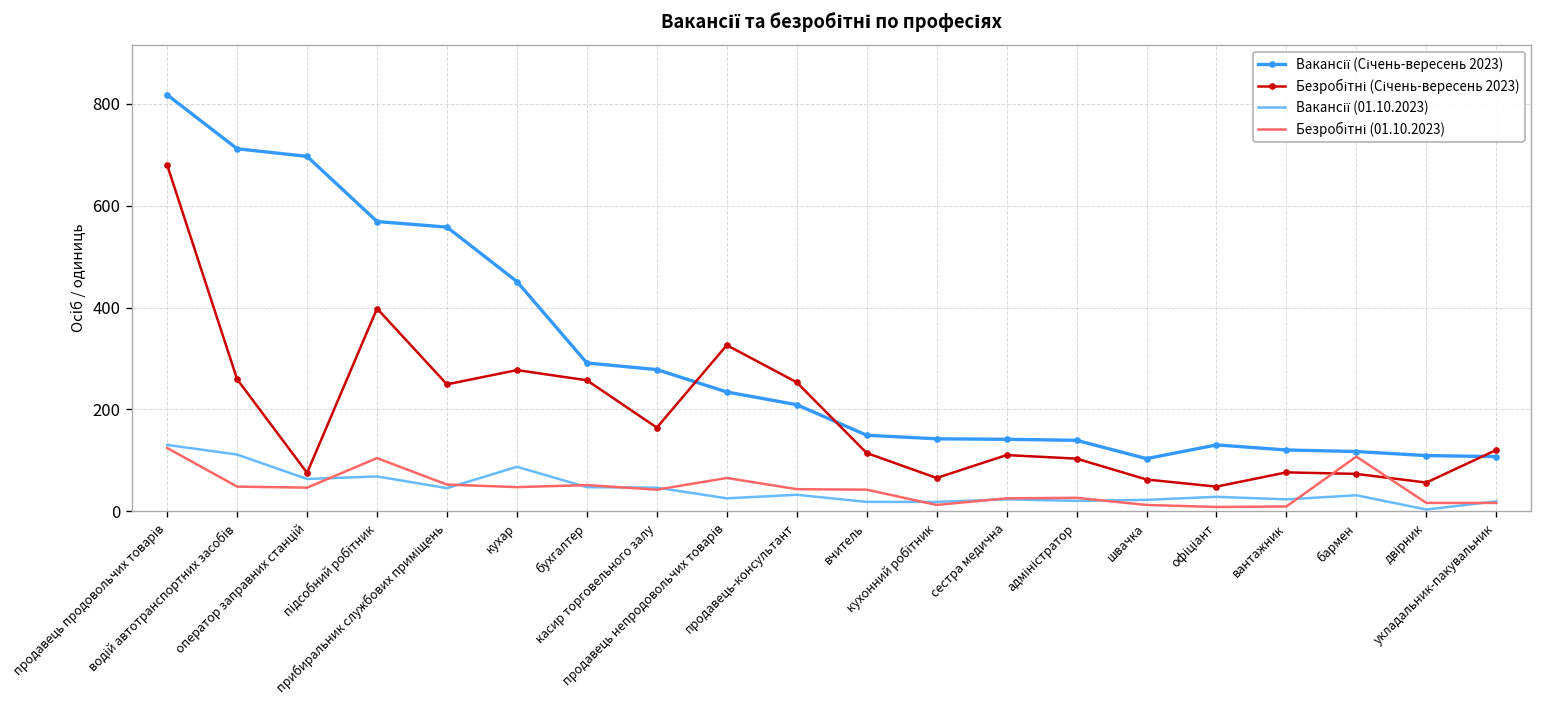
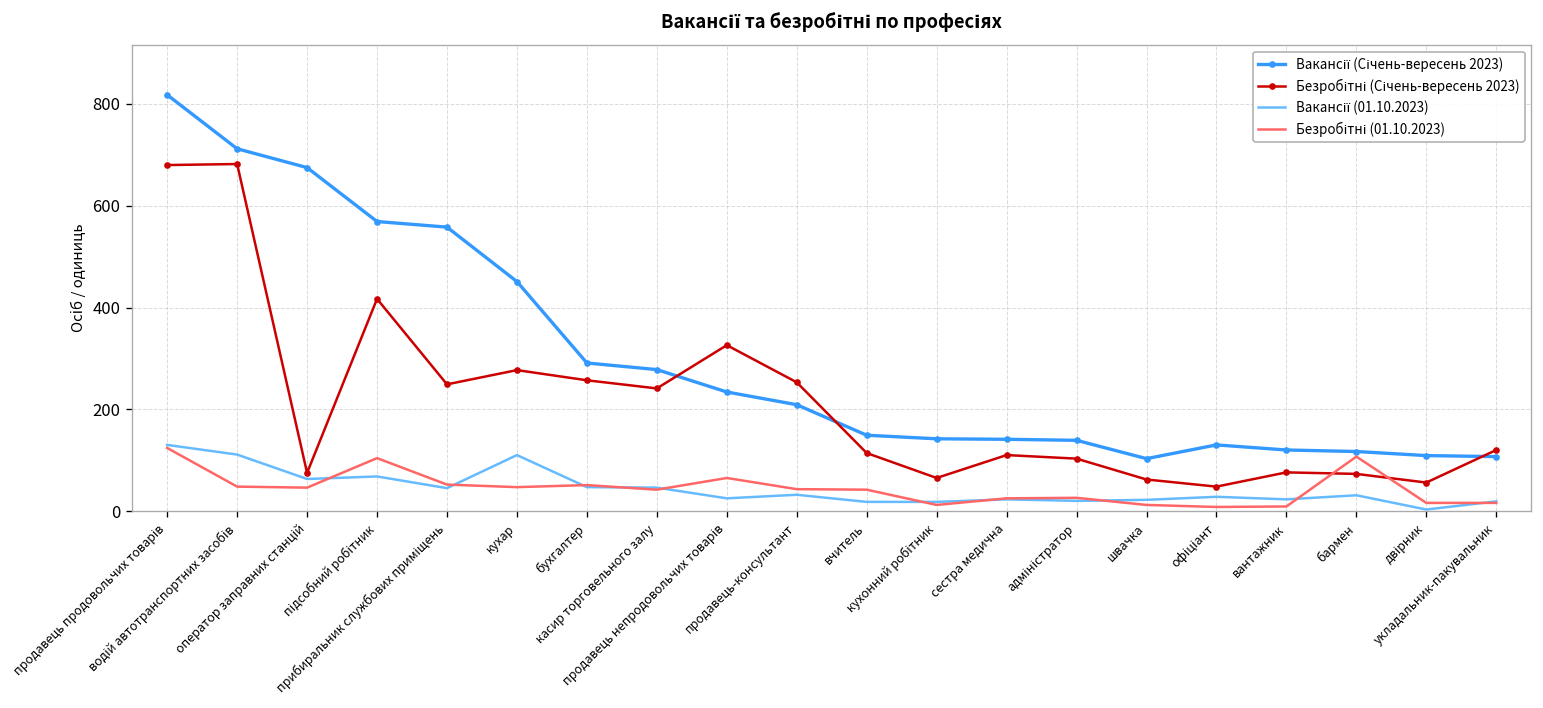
Безробітні (Січень-вересень 2023), водій автотранспортних засобів: 260 -> 680
Вакансії (Січень-вересень 2023), оператор заправних станцій: 700 -> 680
Безробітні (Січень-вересень 2023), підсобний робітник: 400 -> 420
Вакансії (01.10.2023), кухар: 90 -> 110
Безробітні (Січень-вересень 2023), касир торговельного залу: 160 -> 240
